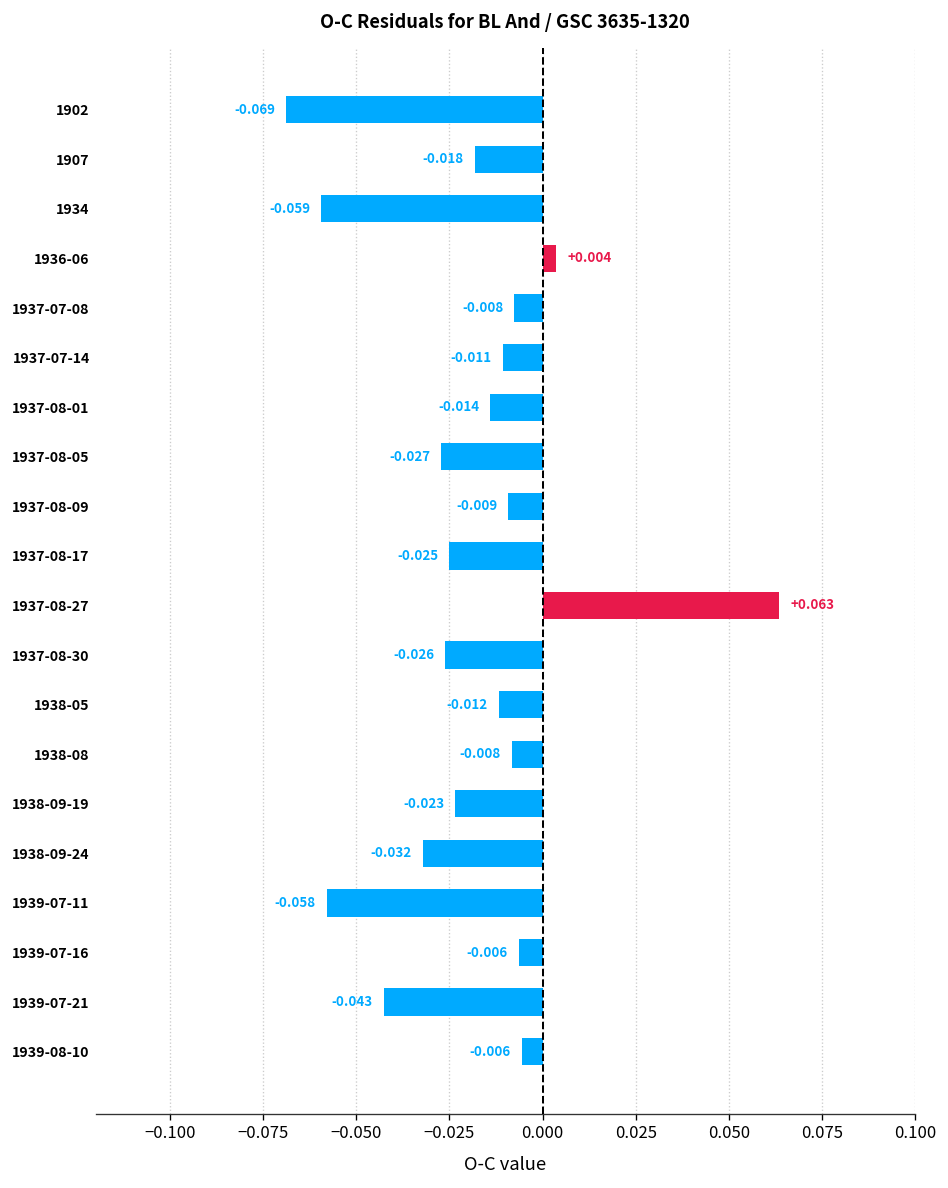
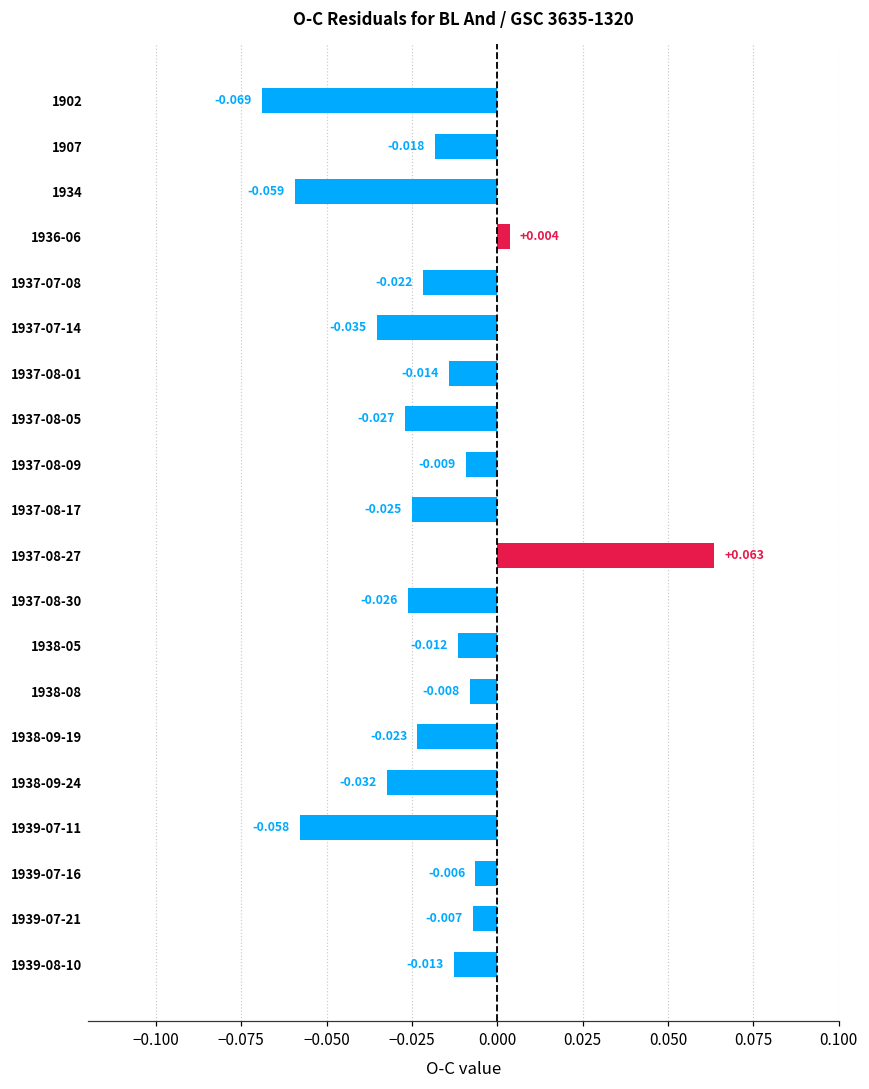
1937-07-08: -0.008 -> -0.022
1937-07-14: -0.011 -> -0.035
1939-07-21: -0.043 -> -0.007
1939-08-10: -0.006 -> -0.013
